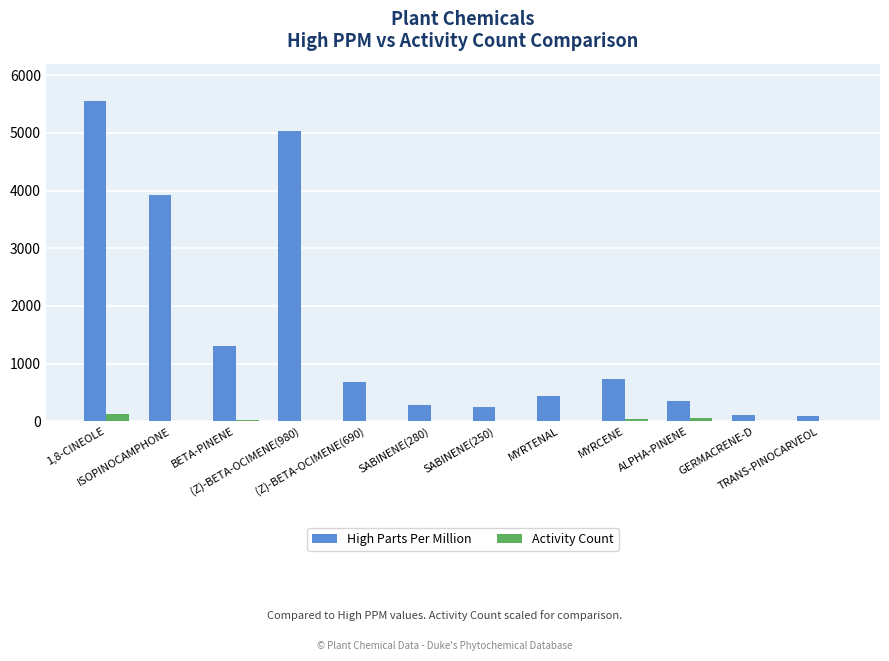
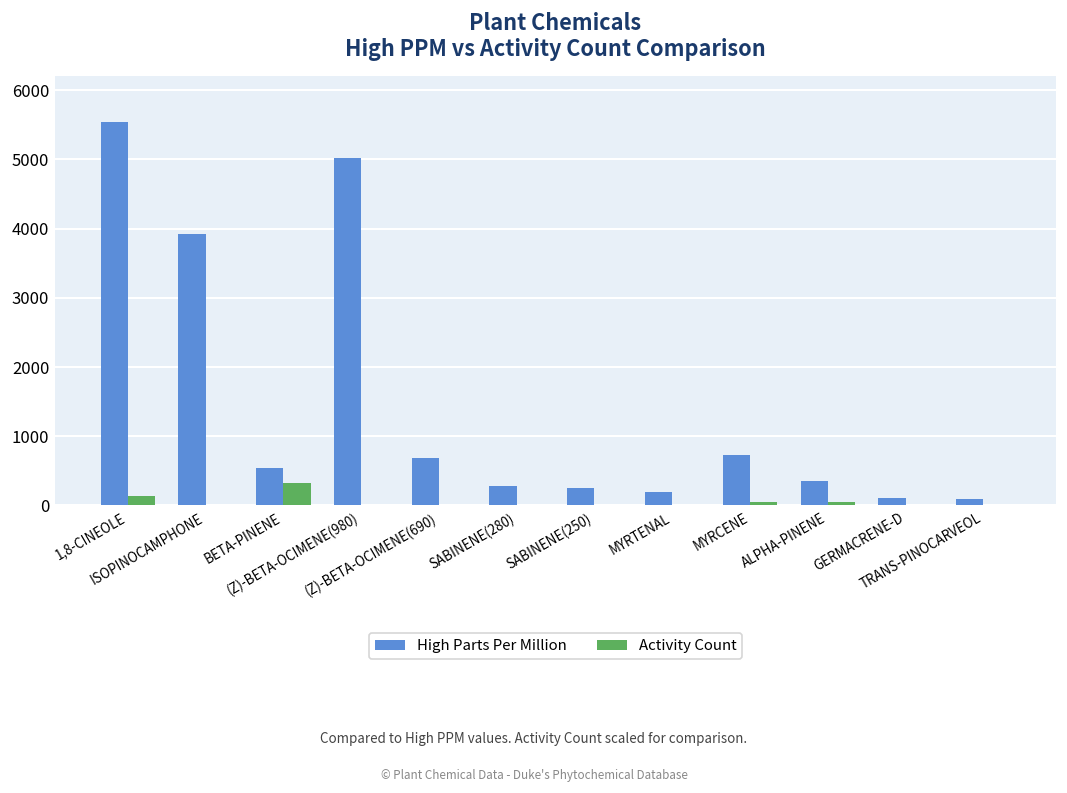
High Parts Per Million, BETA-PINENE: 1300 -> 500
Activity Count, BETA-PINENE: 0 -> 300
High Parts Per Million, MYRTENAL: 400 -> 200
